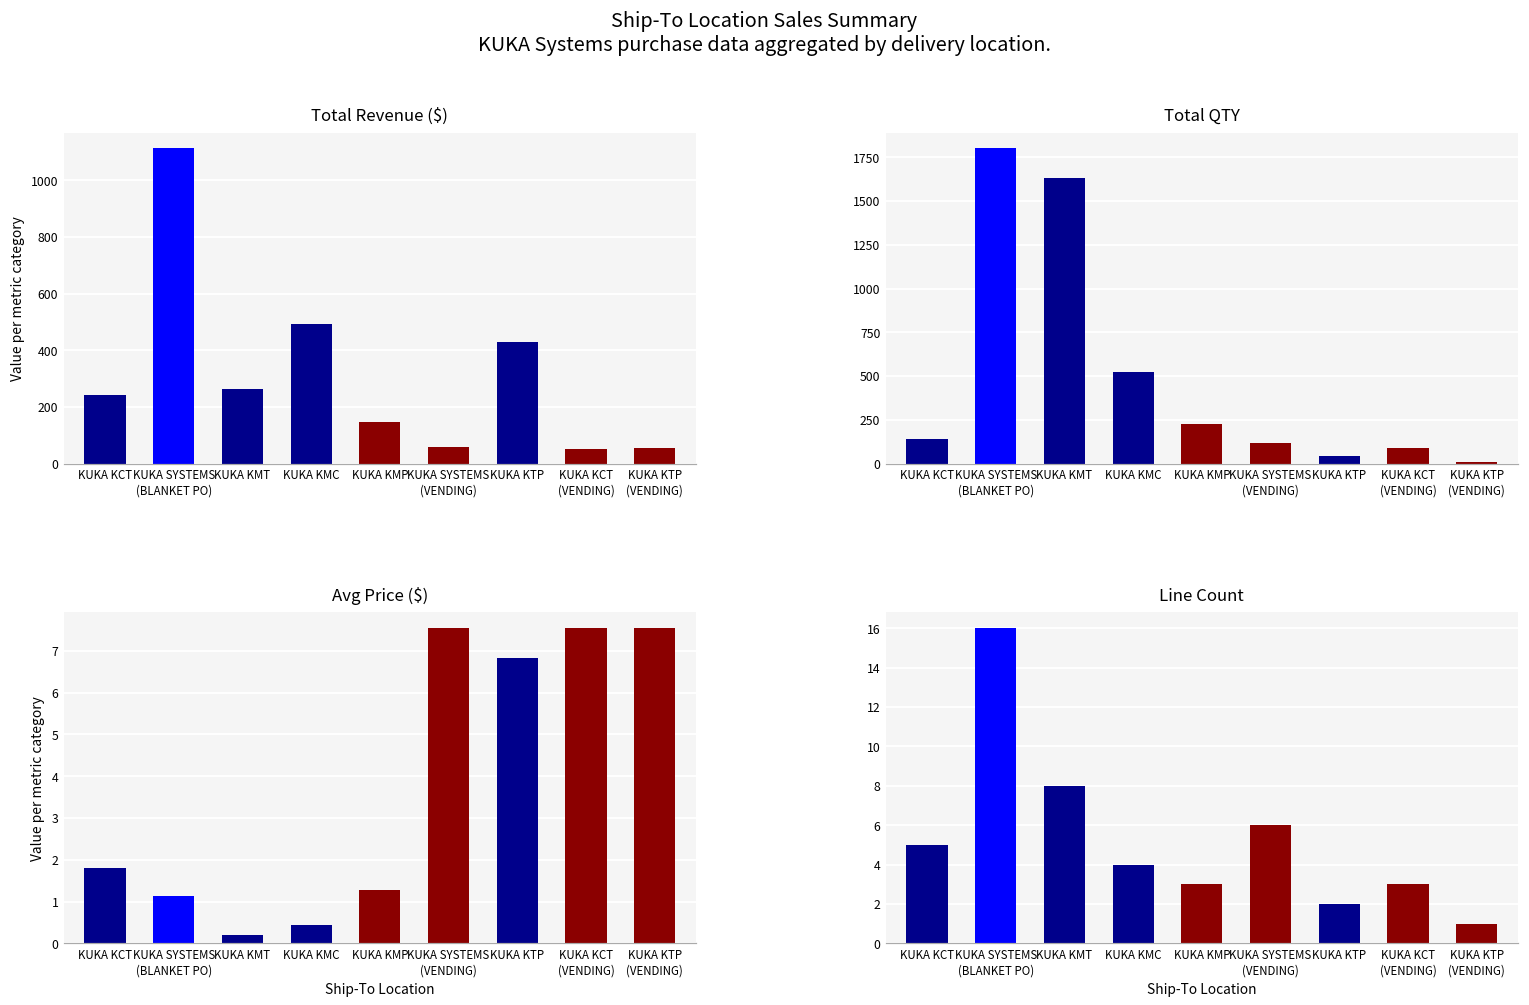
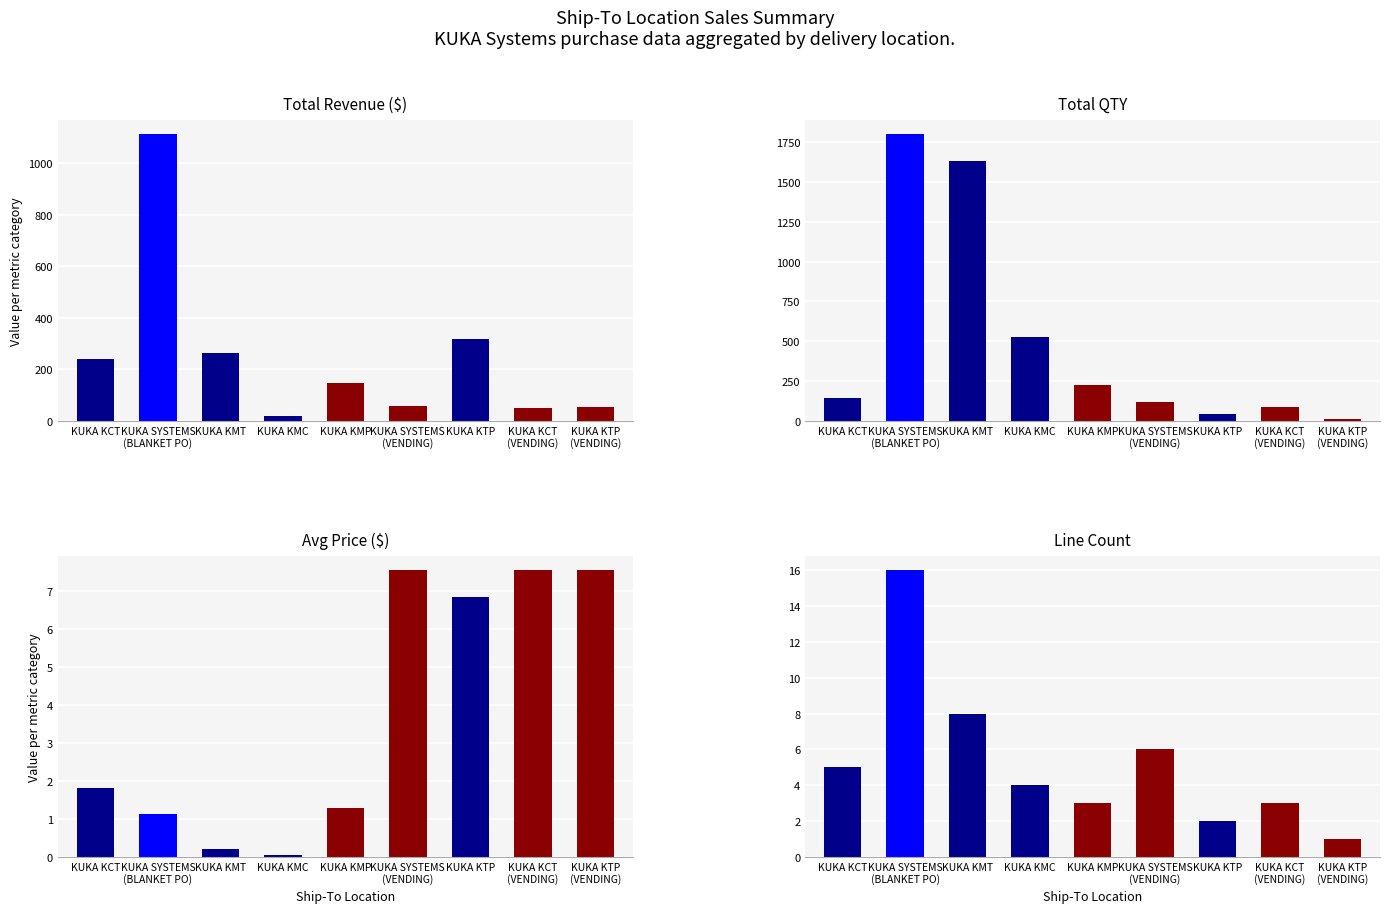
Total Revenue ($), KUKA KMC: 490 -> 20
Total Revenue ($), KUKA KTP: 430 -> 320
Avg Price ($), KUKA KMC: 0.4 -> 0.0
